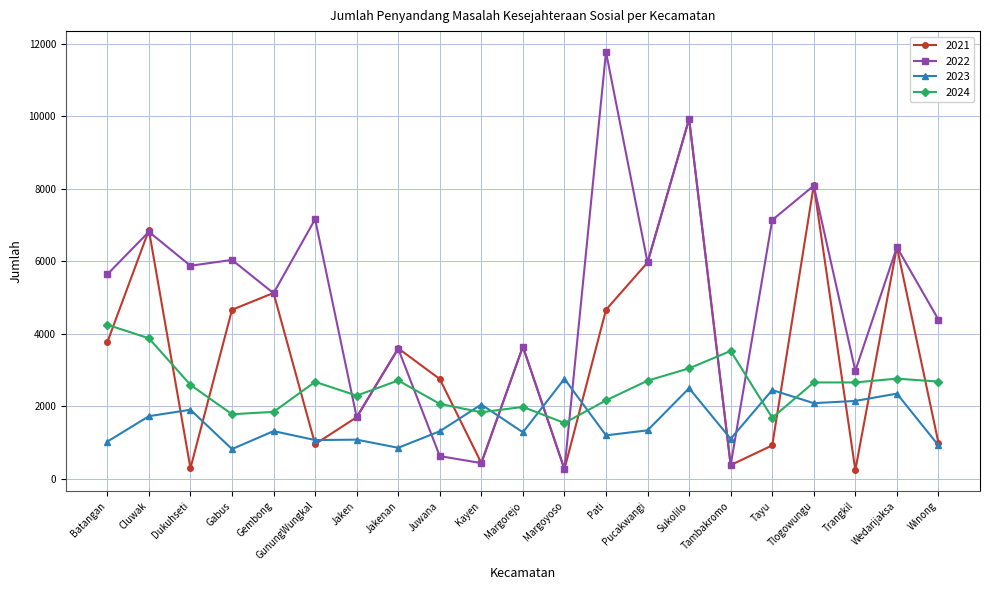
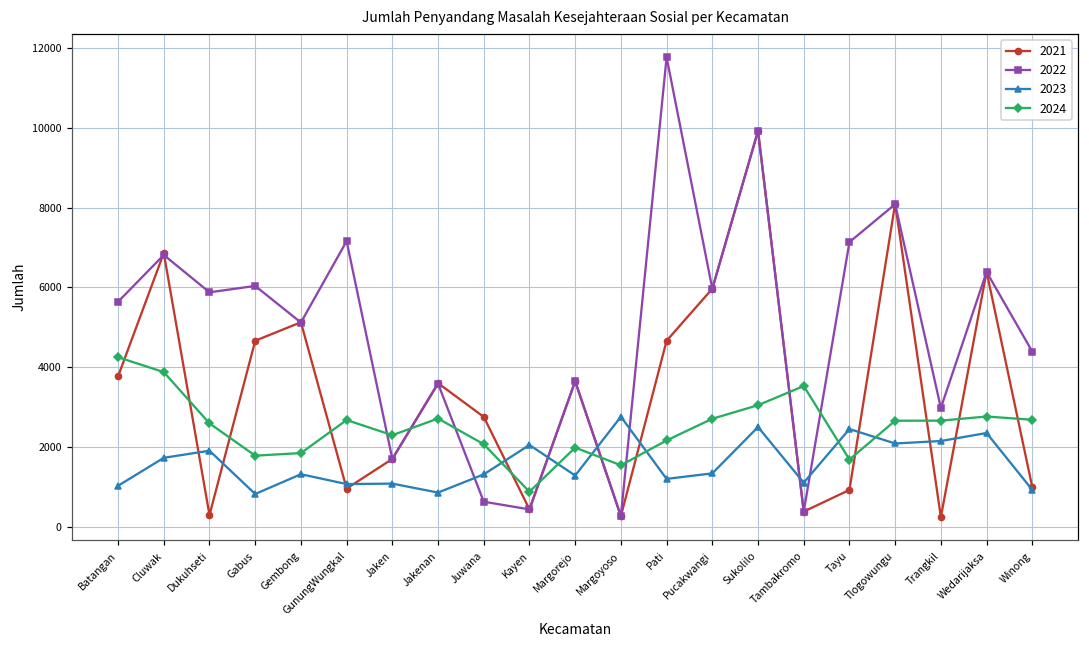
2024, Kayen: 1800 -> 900
